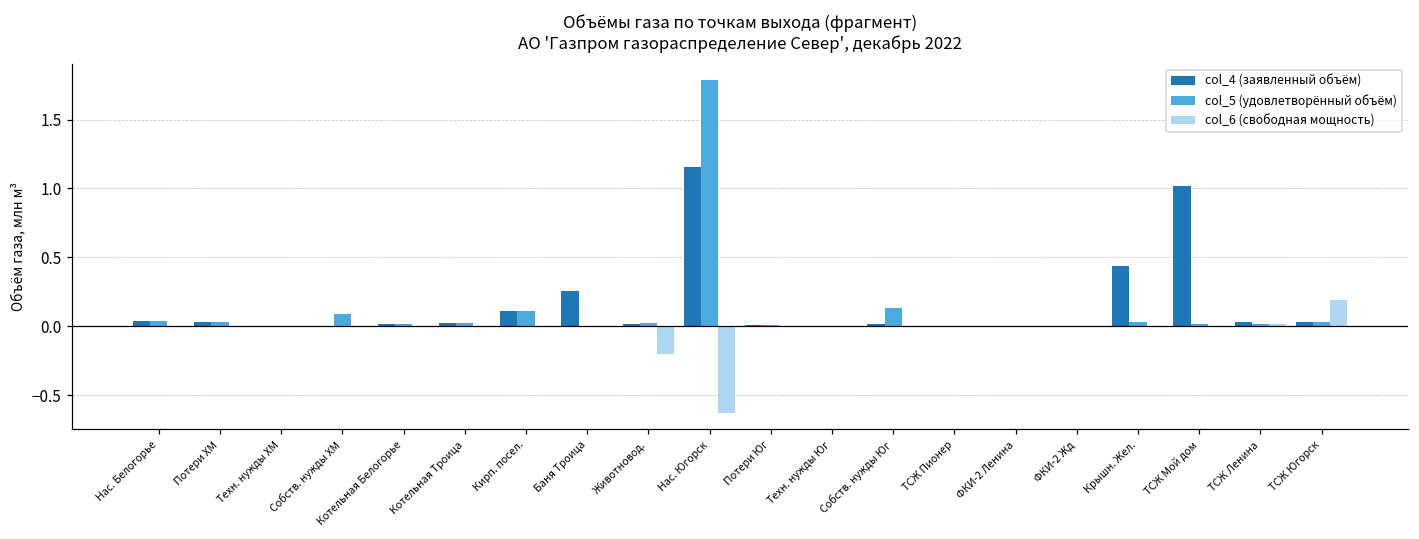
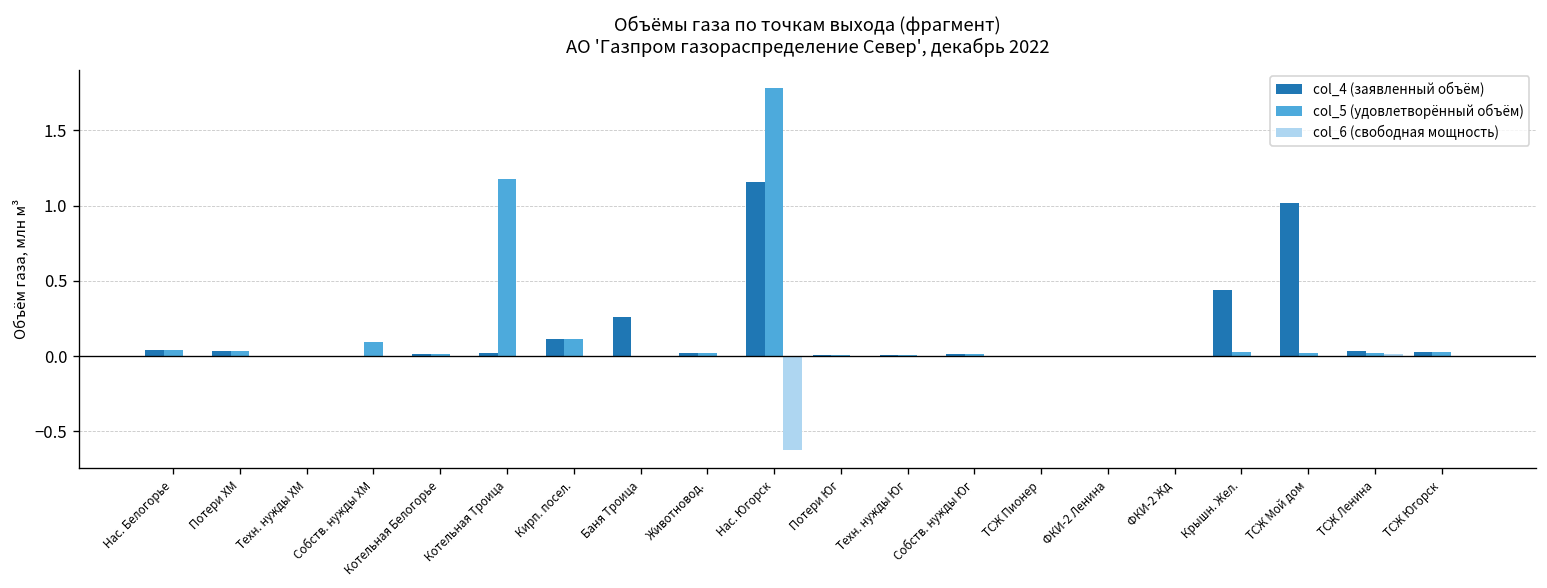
col_5 (удовлетворённый объём), Котельная Троица: 0.02 -> 1.17
col_6 (свободная мощность), Животновод.: -0.20 -> -0.01
col_5 (удовлетворённый объём), Собств. нужды Юг: 0.13 -> 0.01
col_6 (свободная мощность), ТСЖ Югорск: 0.19 -> 0.00
